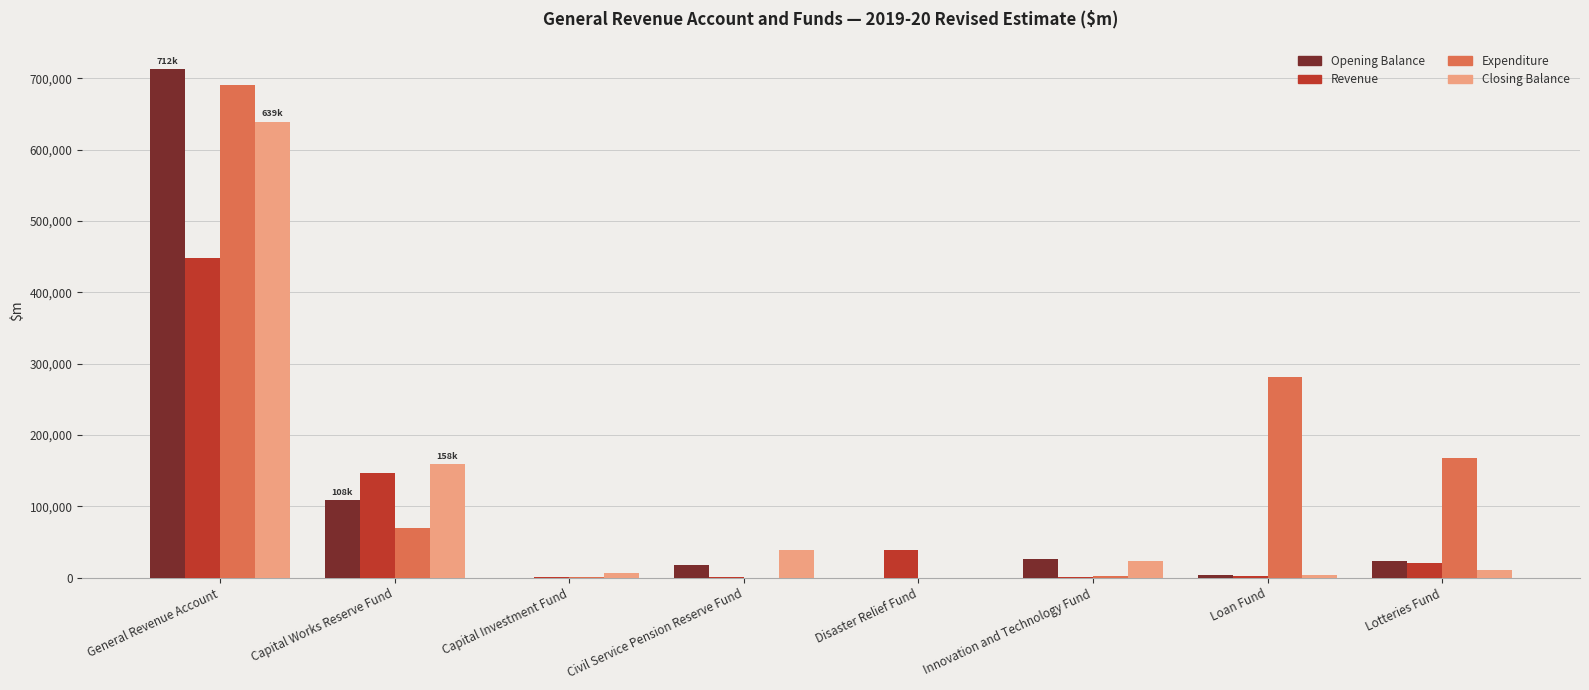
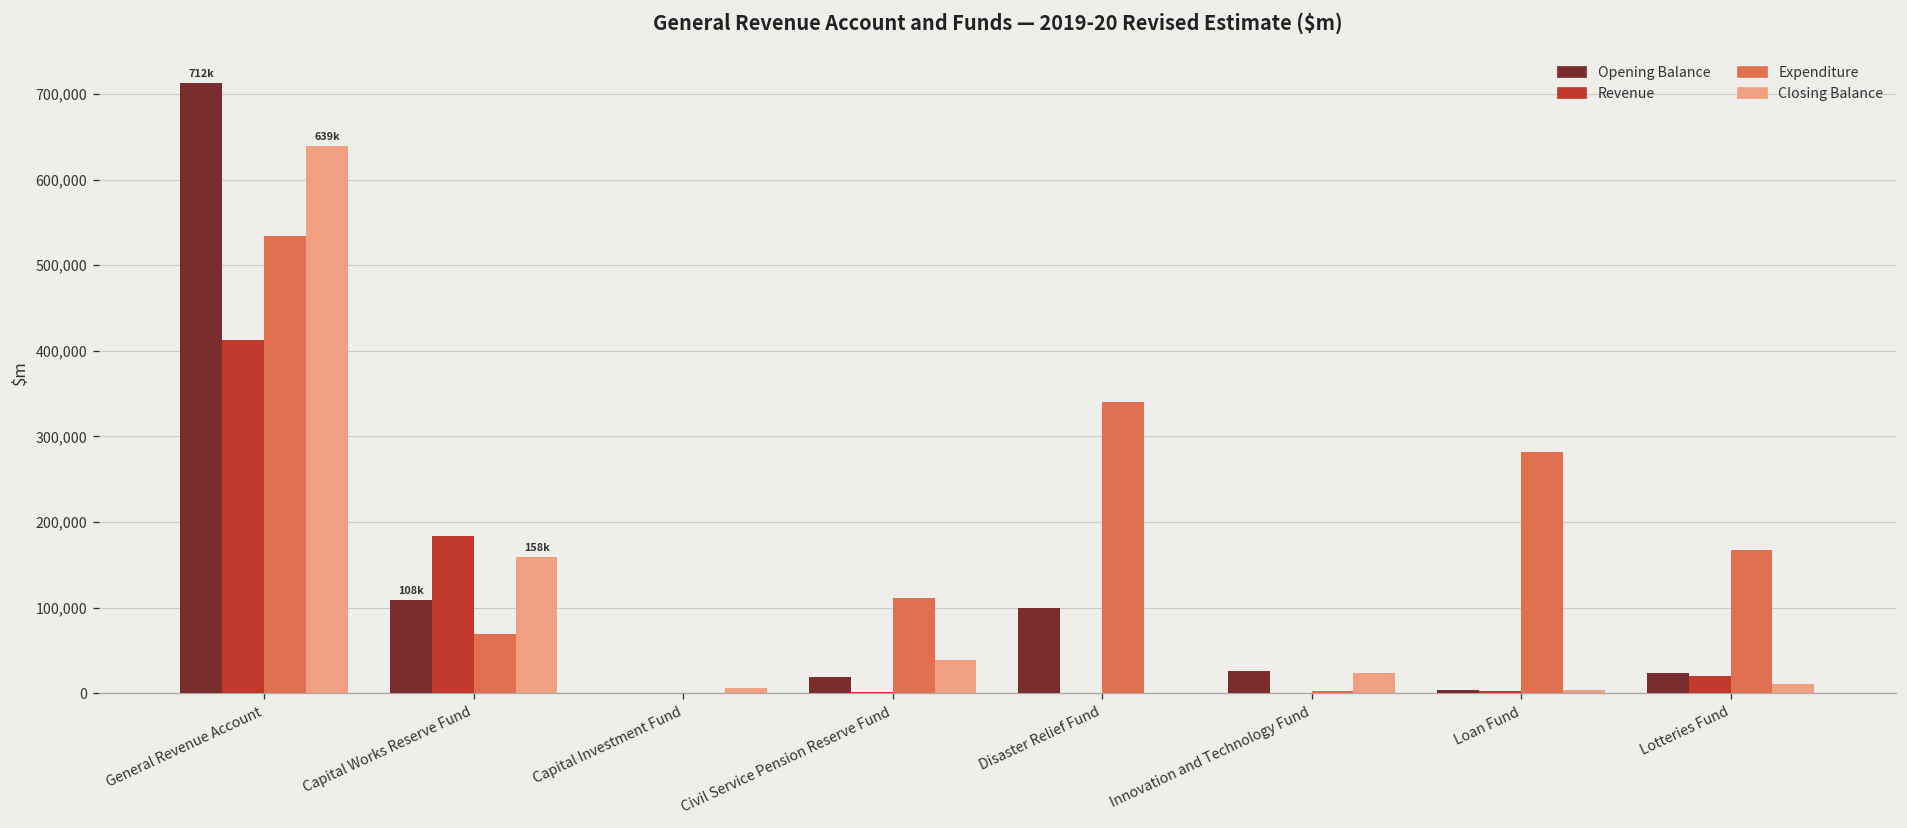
Revenue, General Revenue Account: 450,000 -> 410,000
Expenditure, General Revenue Account: 690,000 -> 530,000
Revenue, Capital Works Reserve Fund: 150,000 -> 180,000
Expenditure, Civil Service Pension Reserve Fund: 0 -> 110,000
Opening Balance, Disaster Relief Fund: 0 -> 100,000
Revenue, Disaster Relief Fund: 40,000 -> 0
Expenditure, Disaster Relief Fund: 0 -> 340,000
